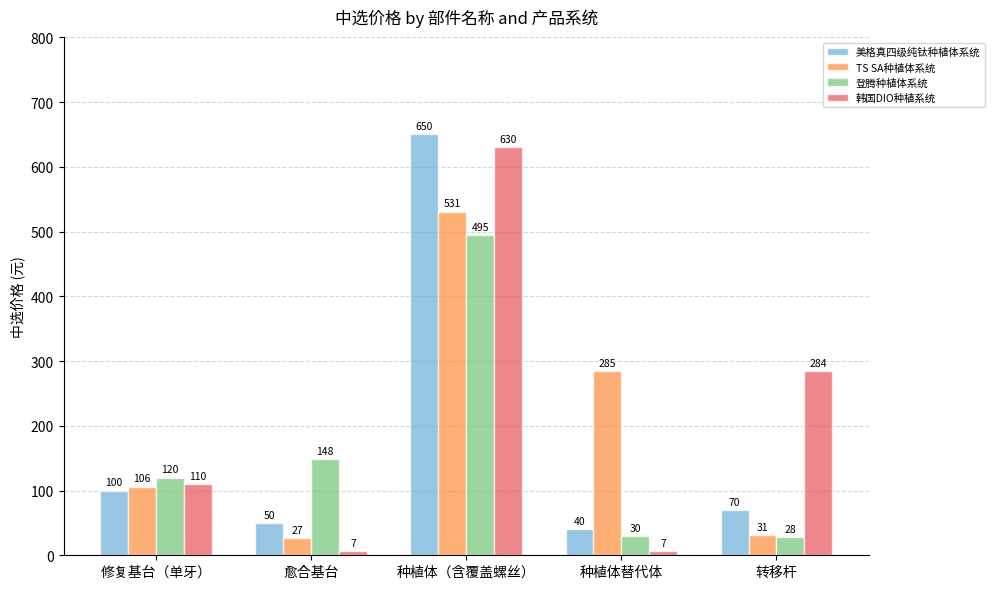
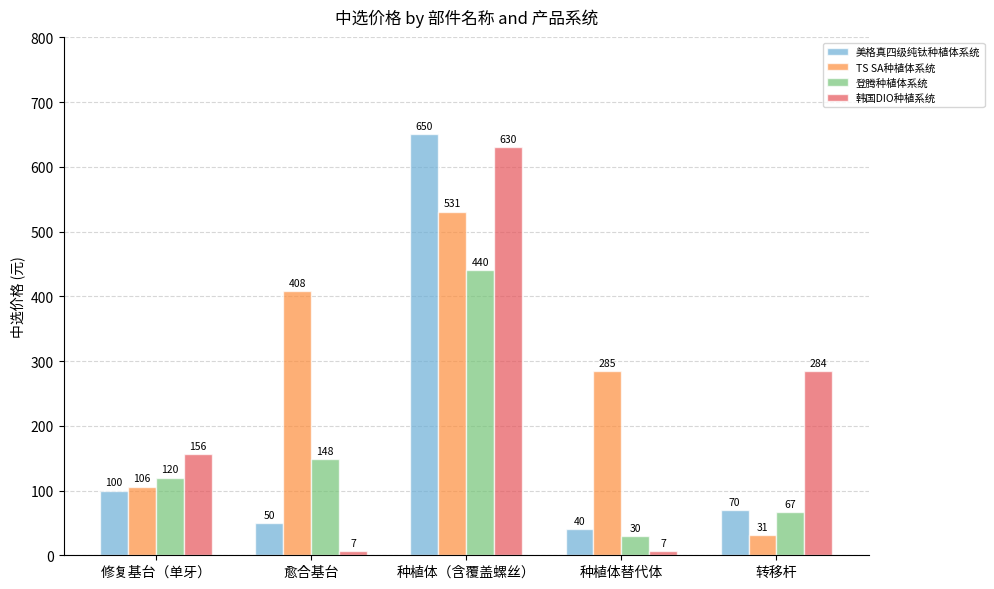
韩国DIO种植系统, 修复基台（单牙）: 110 -> 156
TS SA种植体系统, 愈合基台: 27 -> 408
登腾种植体系统, 种植体（含覆盖螺丝）: 495 -> 440
登腾种植体系统, 转移杆: 28 -> 67
